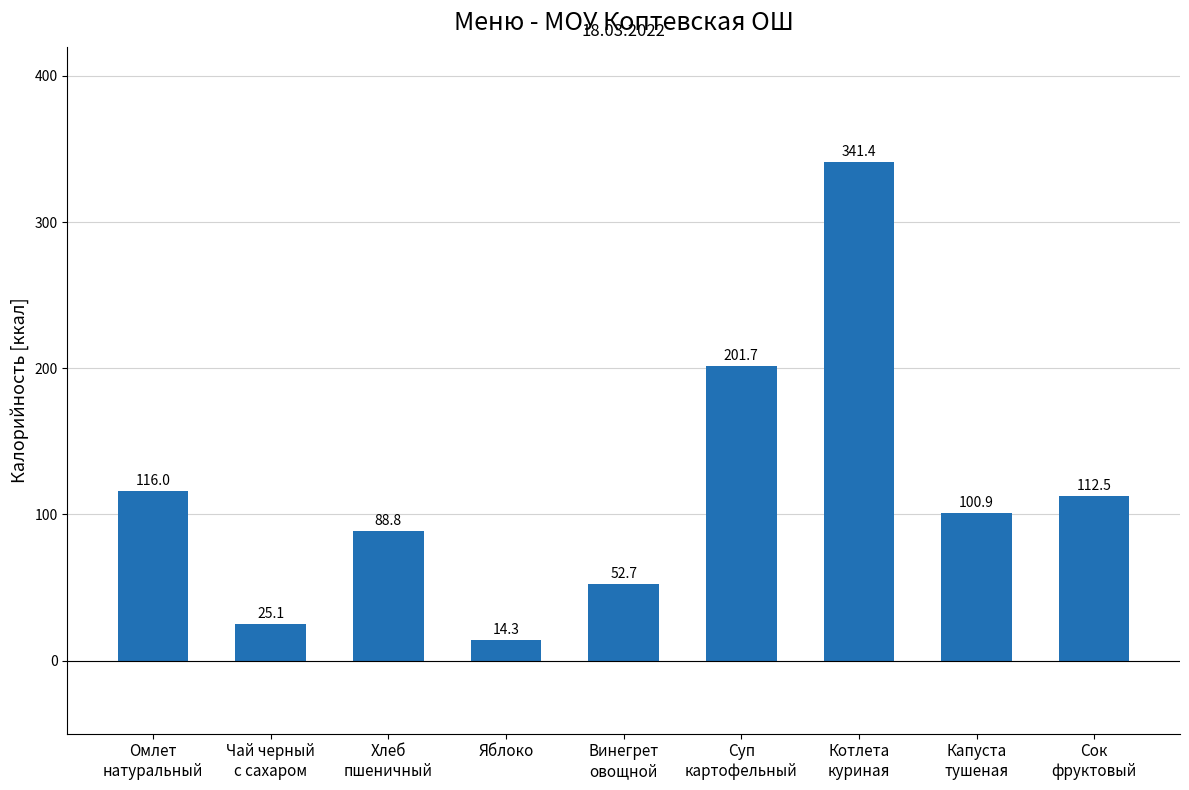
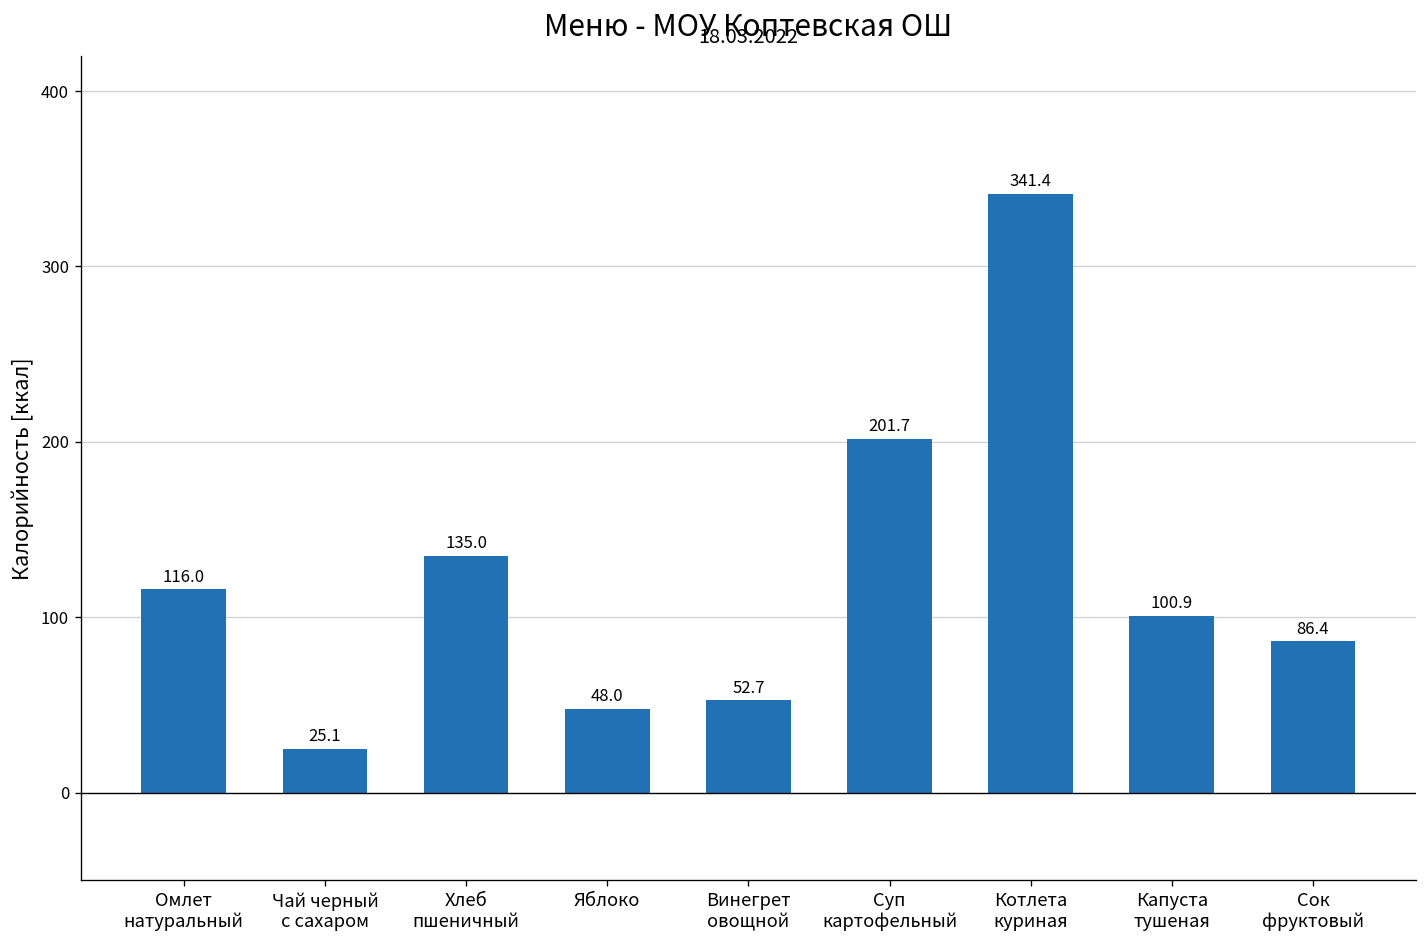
Хлеб пшеничный: 88.8 -> 135.0
Яблоко: 14.3 -> 48.0
Сок фруктовый: 112.5 -> 86.4
